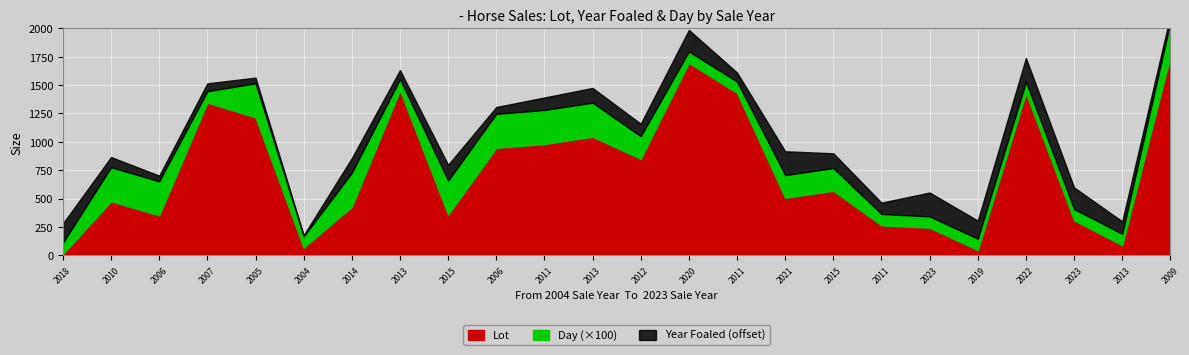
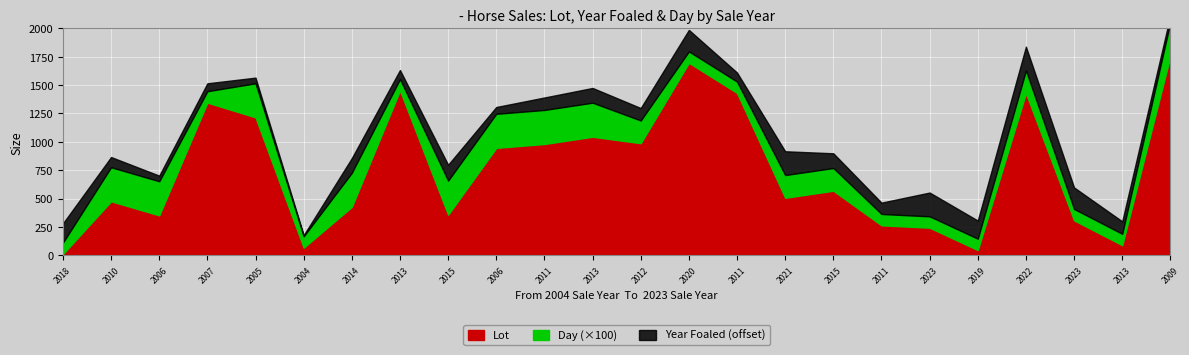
Lot, 2012: 850 -> 990
Day (×100), 2022: 100 -> 200
